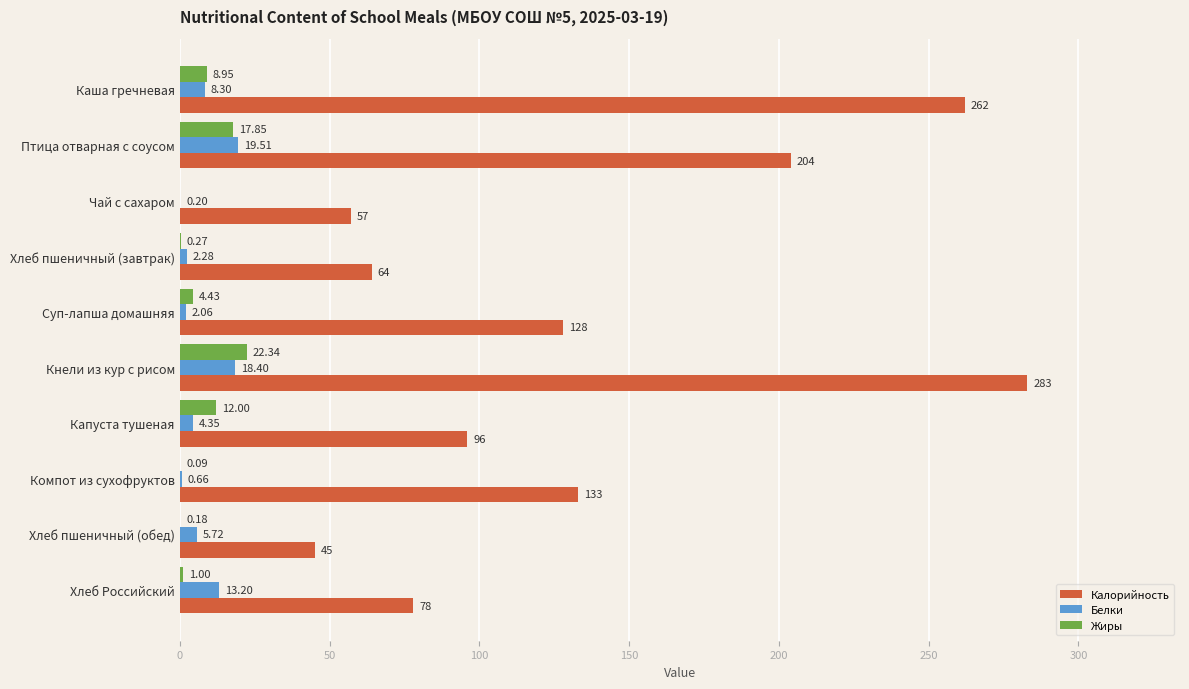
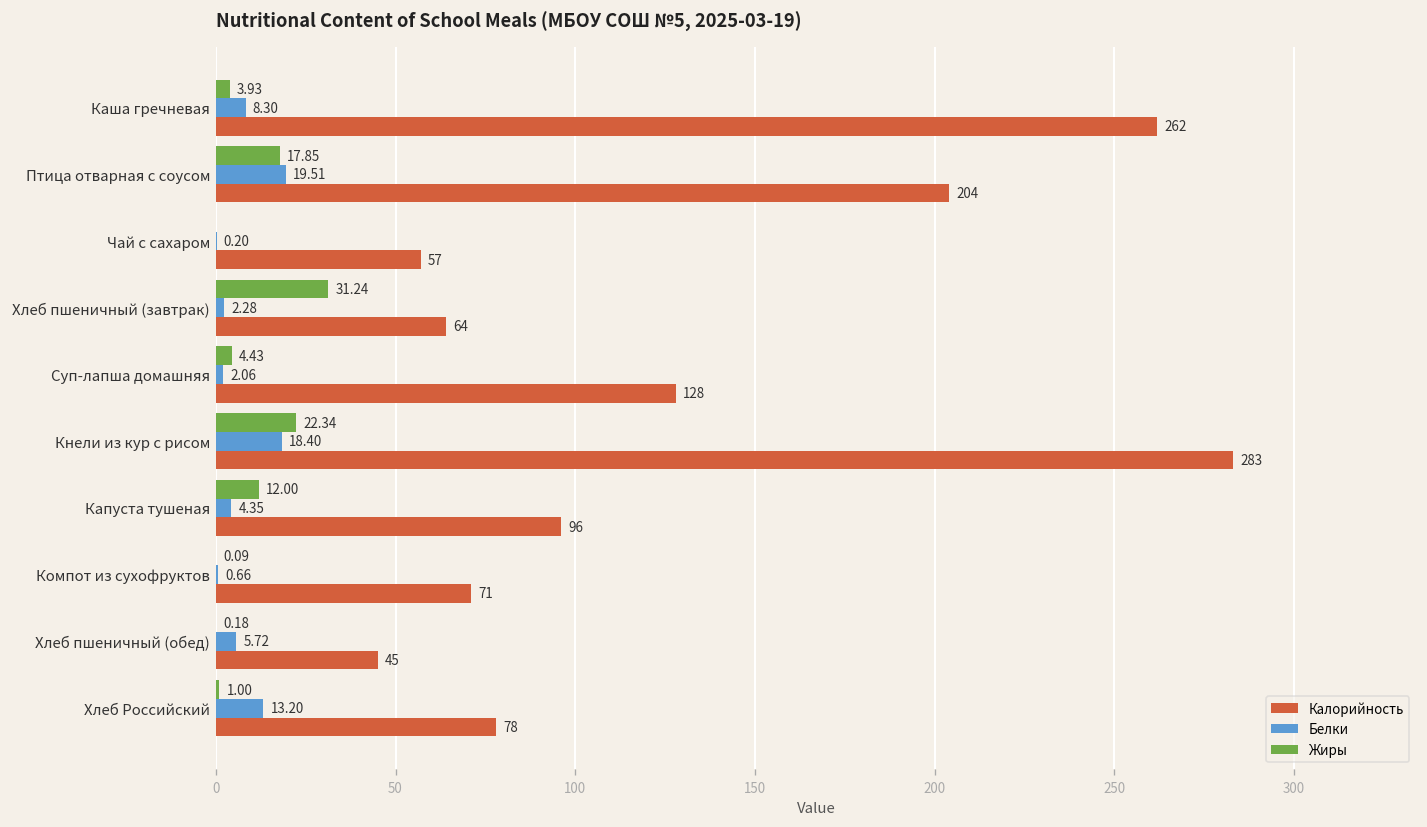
Жиры, Каша гречневая: 8.95 -> 3.93
Жиры, Хлеб пшеничный (завтрак): 0.27 -> 31.24
Калорийность, Компот из сухофруктов: 133 -> 71
